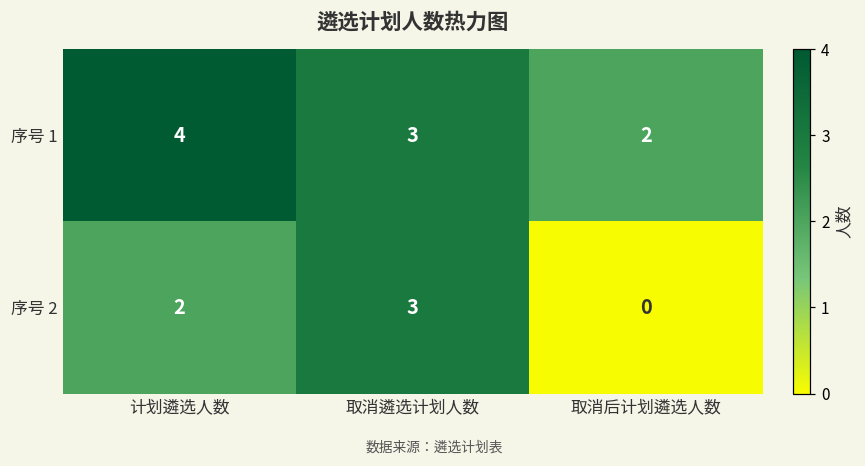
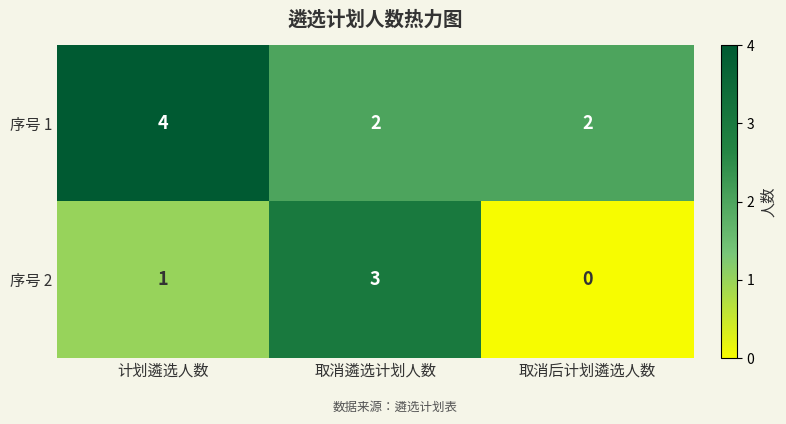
序号 1, 取消遴选计划人数: 3 -> 2
序号 2, 计划遴选人数: 2 -> 1
